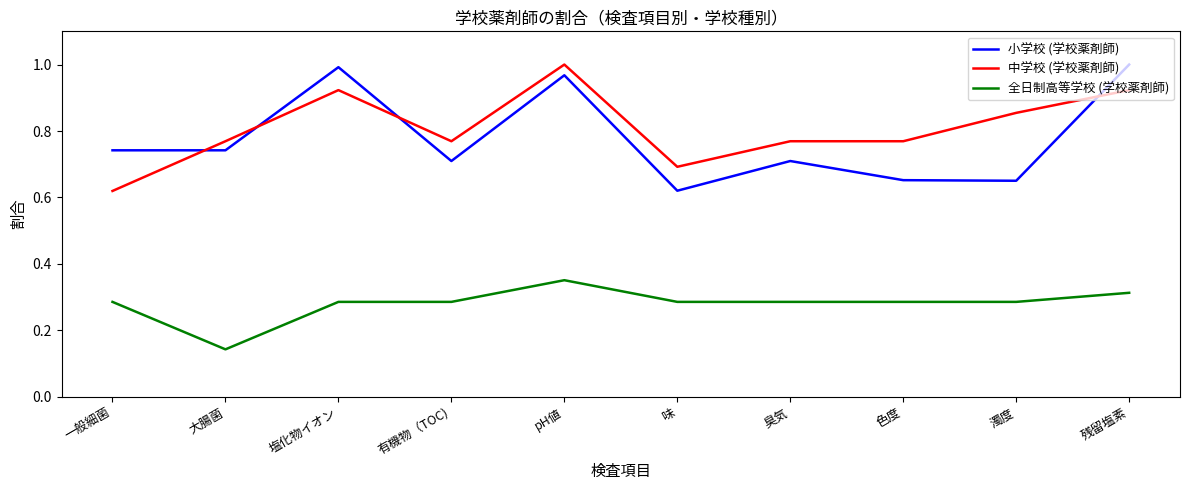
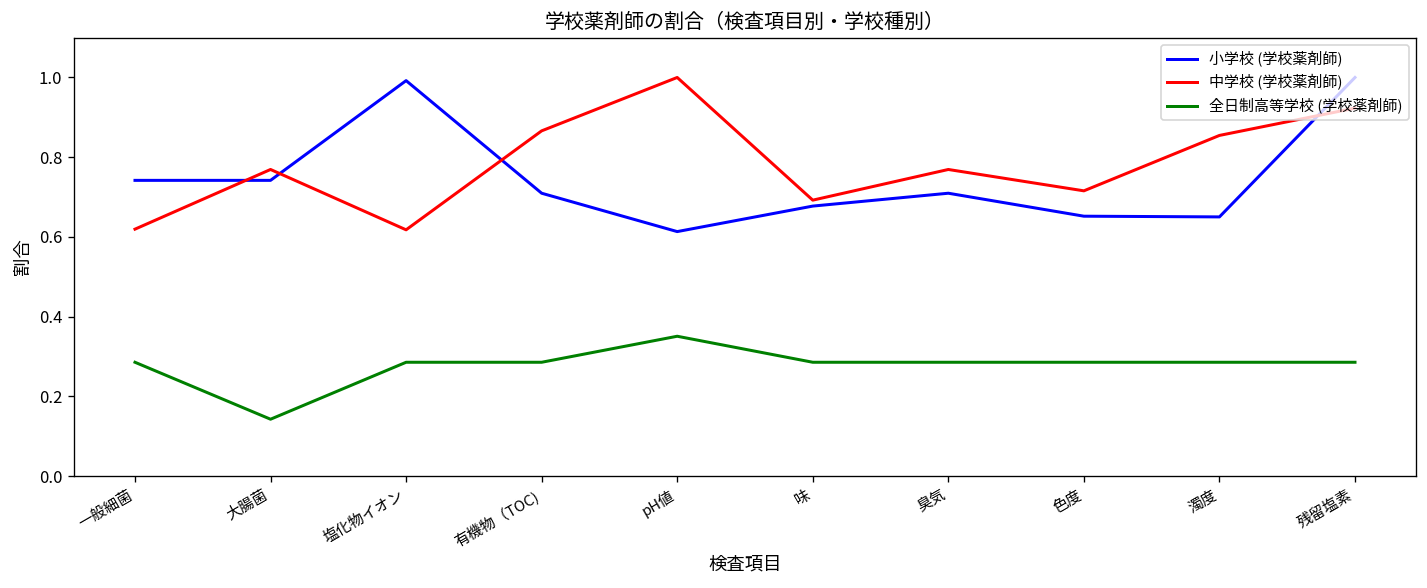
中学校 (学校薬剤師), 塩化物イオン: 0.92 -> 0.62
中学校 (学校薬剤師), 有機物（TOC): 0.77 -> 0.87
小学校 (学校薬剤師), pH値: 0.97 -> 0.61
小学校 (学校薬剤師), 味: 0.62 -> 0.68
中学校 (学校薬剤師), 色度: 0.77 -> 0.72
全日制高等学校 (学校薬剤師), 残留塩素: 0.31 -> 0.29
